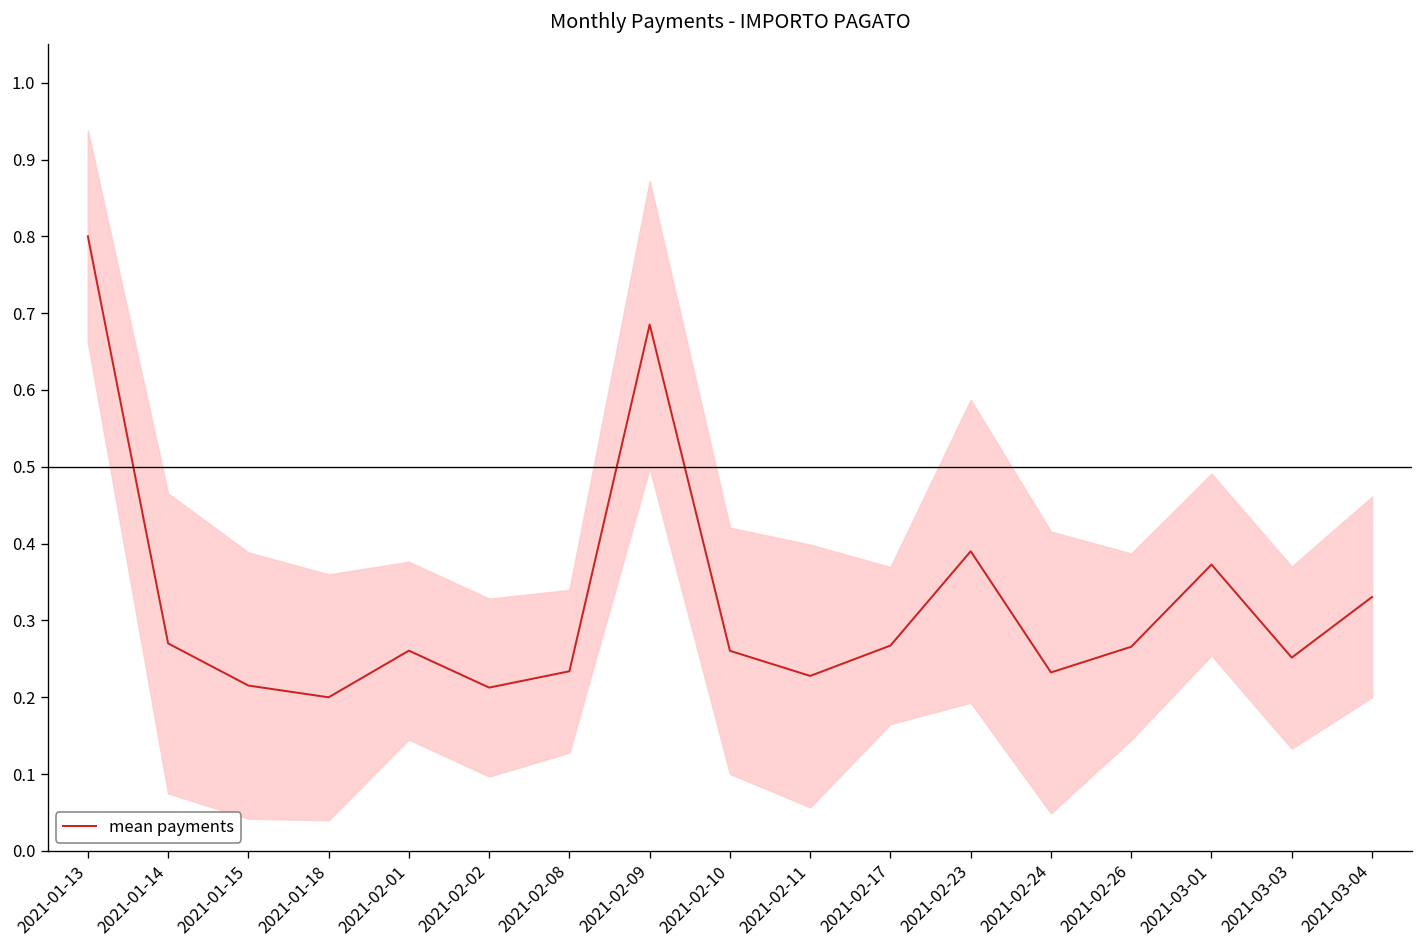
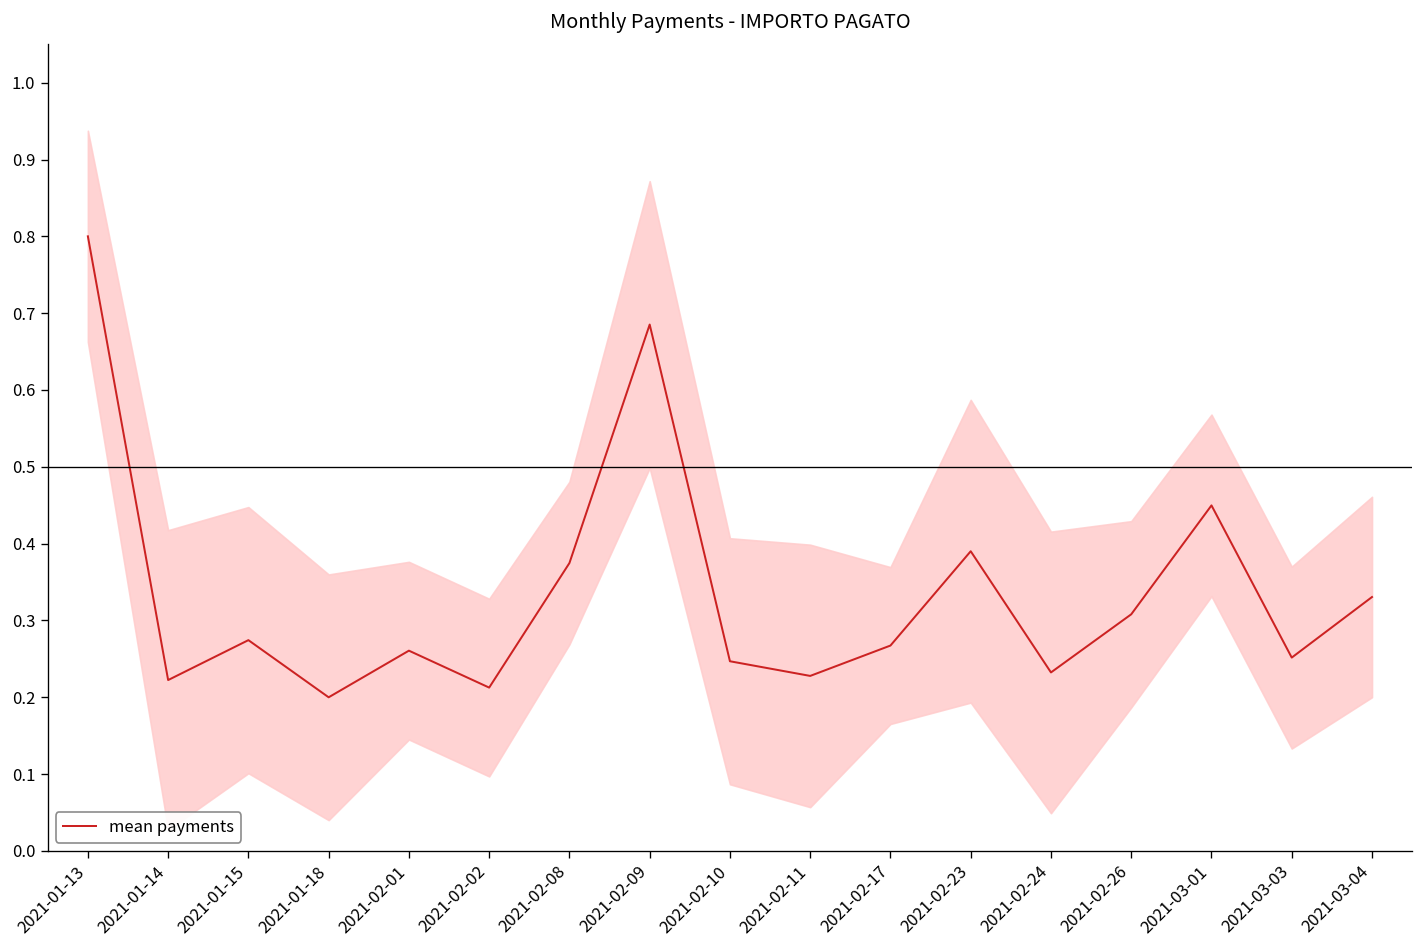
mean payments, 2021-01-14: 0.27 -> 0.22
mean payments, 2021-01-15: 0.22 -> 0.27
mean payments, 2021-02-08: 0.23 -> 0.37
mean payments, 2021-02-10: 0.26 -> 0.25
mean payments, 2021-02-26: 0.27 -> 0.31
mean payments, 2021-03-01: 0.37 -> 0.45
